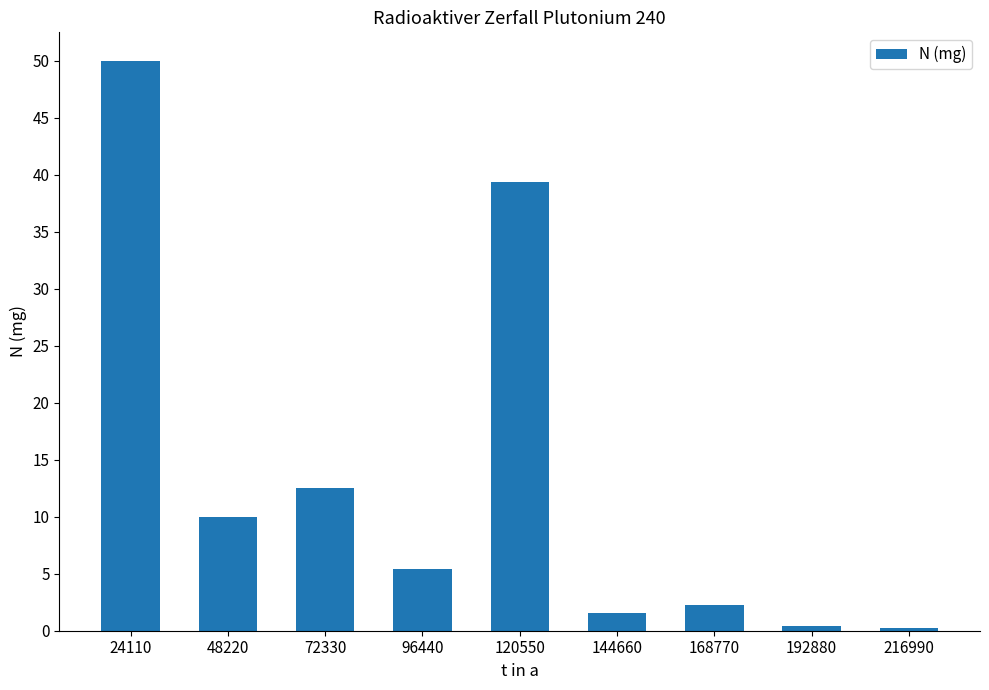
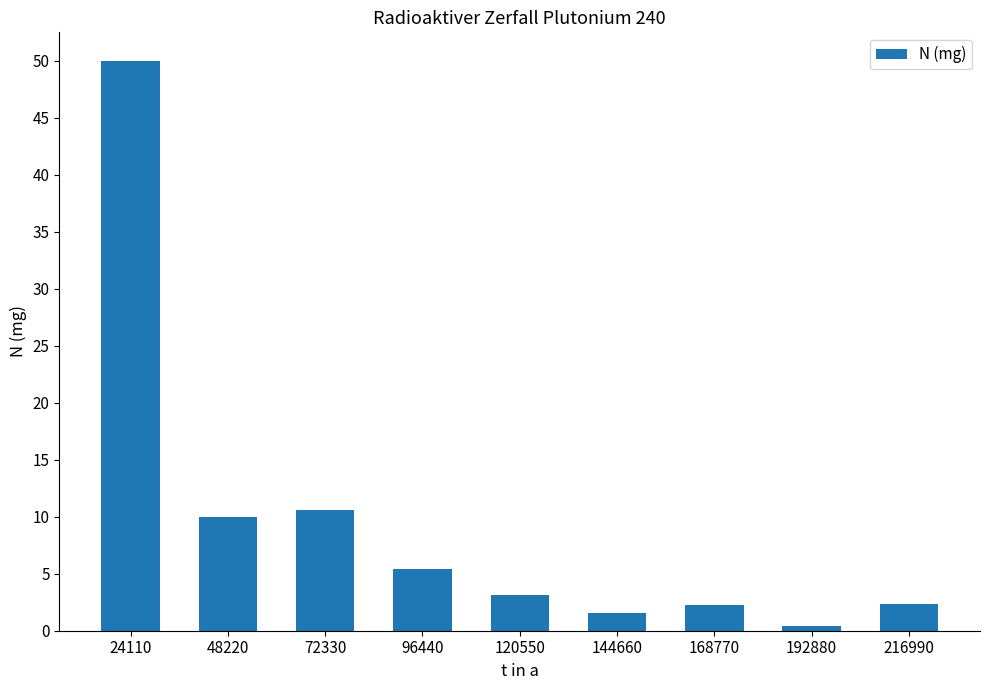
72330: 12.5 -> 10.6
120550: 39.4 -> 3.1
216990: 0.2 -> 2.4
